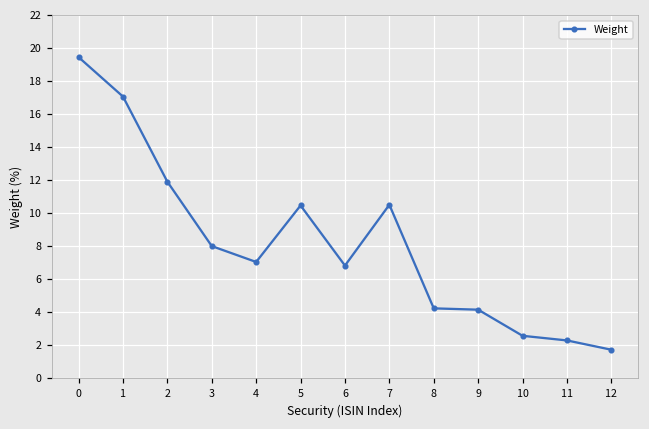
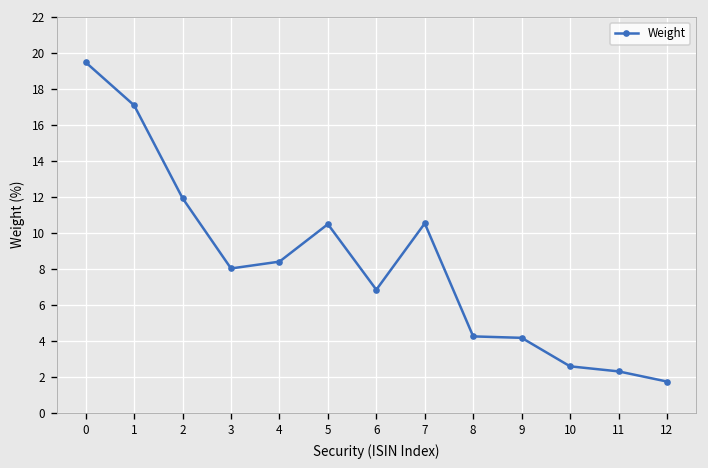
4: 7.0 -> 8.4
